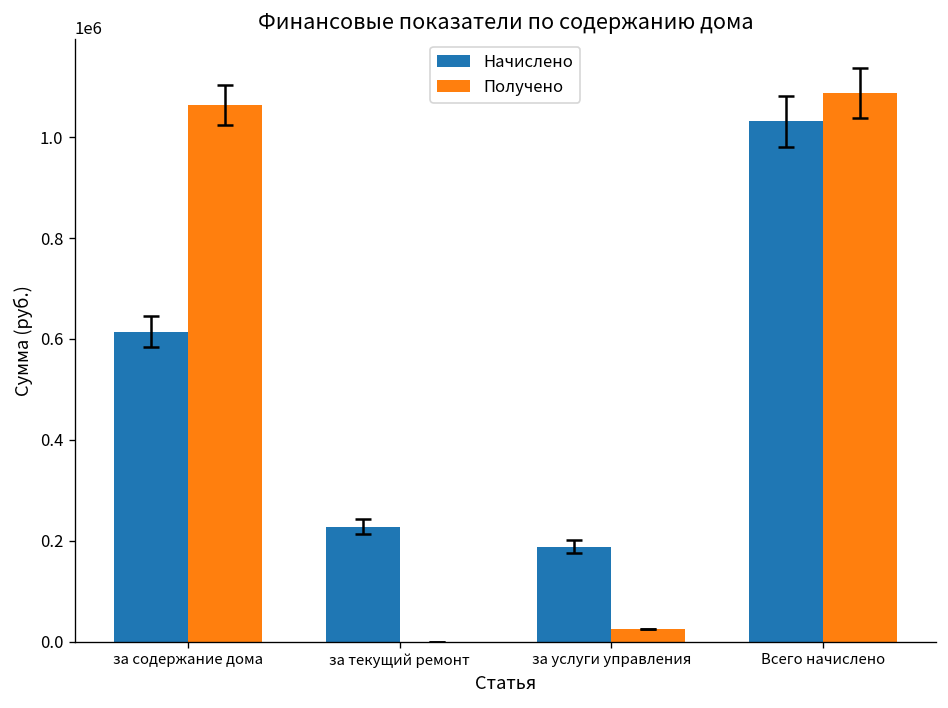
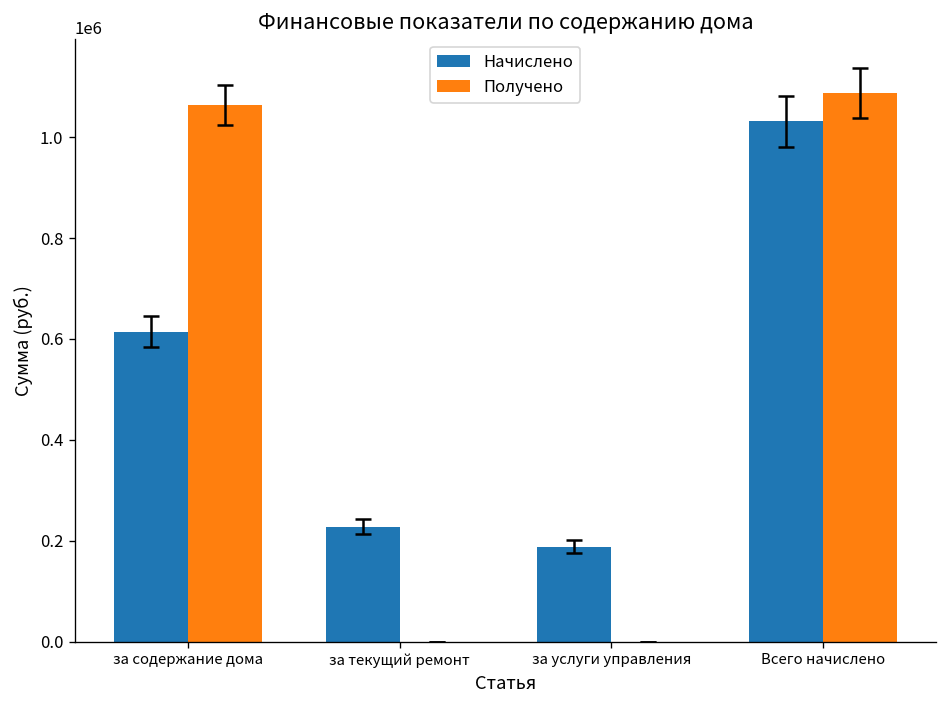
Получено, за услуги управления: 30000 -> 0
